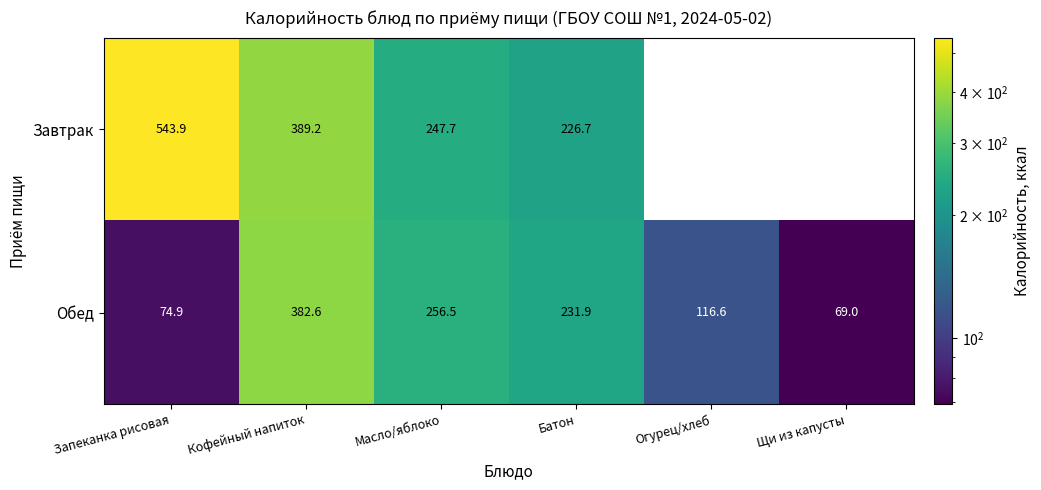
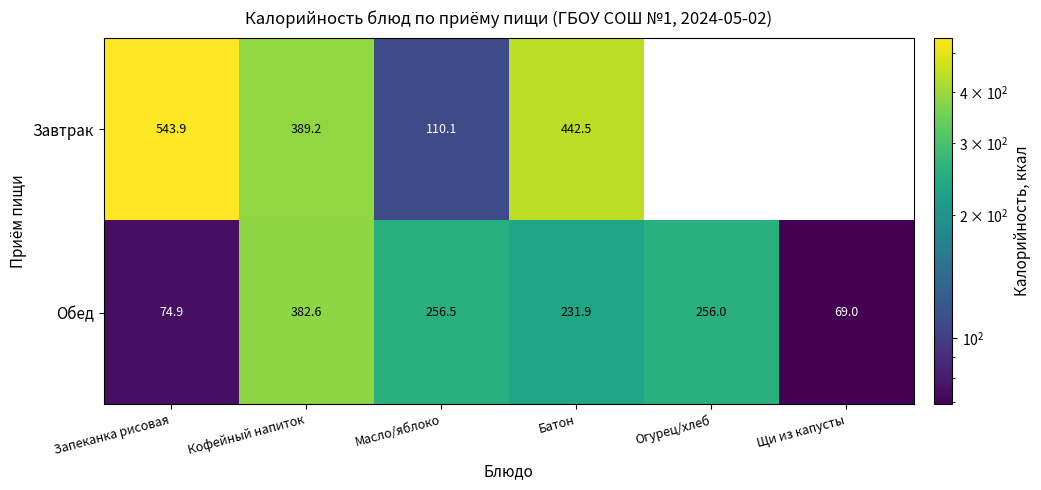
Завтрак, Масло/яблоко: 247.7 -> 110.1
Завтрак, Батон: 226.7 -> 442.5
Обед, Огурец/хлеб: 116.6 -> 256.0
